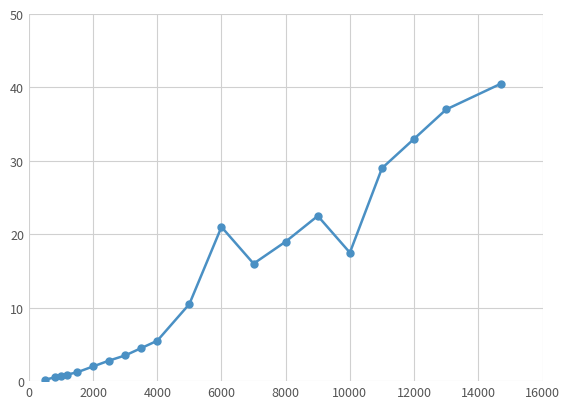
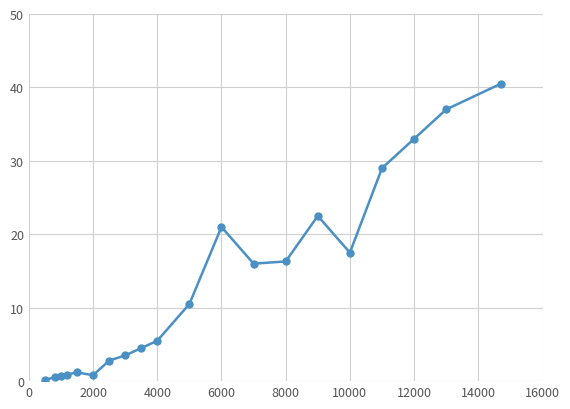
2000: 2 -> 1
8000: 19 -> 16
